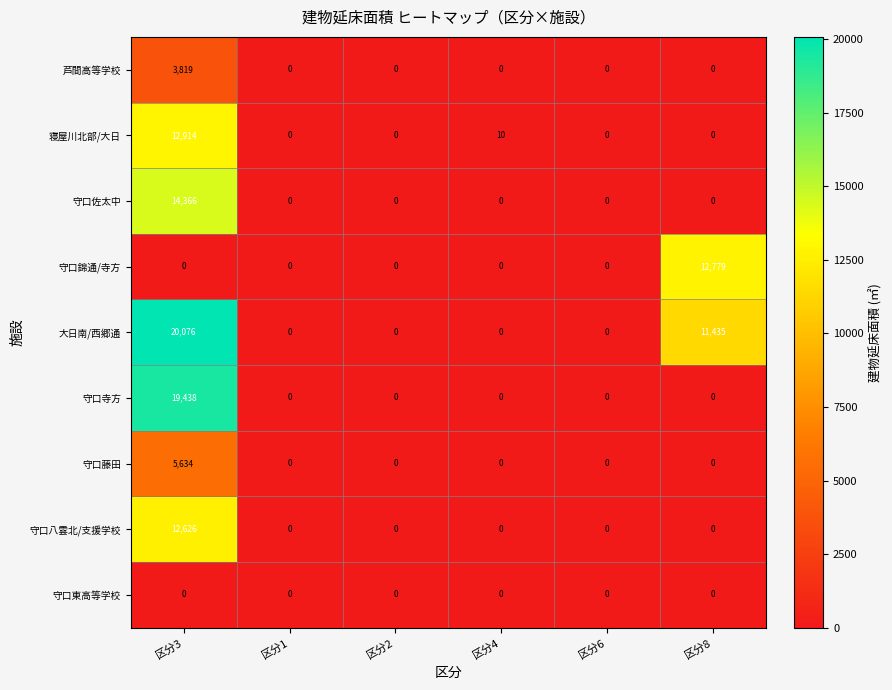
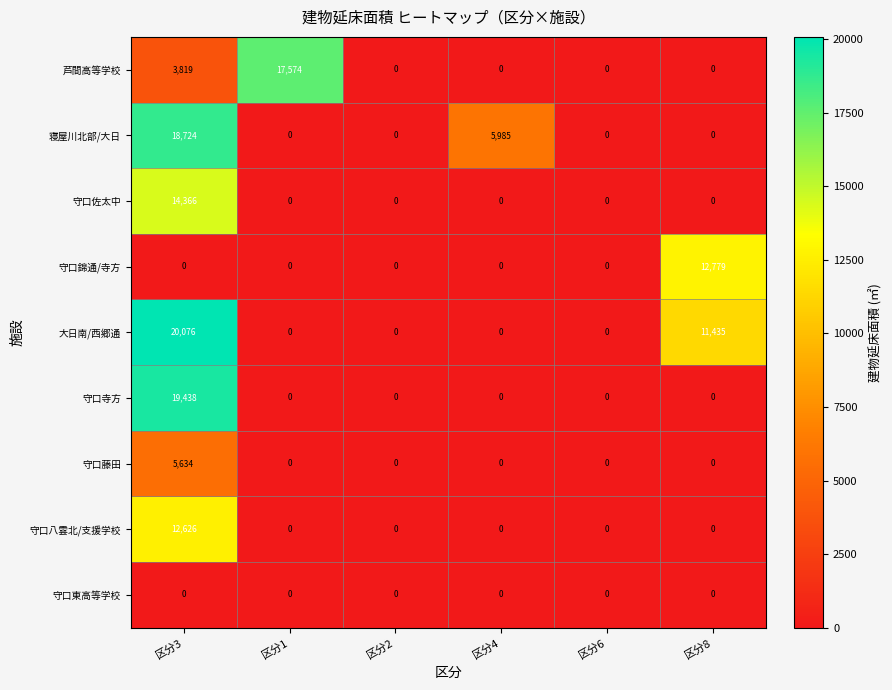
芦間高等学校, 区分1: 0 -> 17,574
寝屋川北部/大日, 区分3: 12,914 -> 18,724
寝屋川北部/大日, 区分4: 10 -> 5,985
